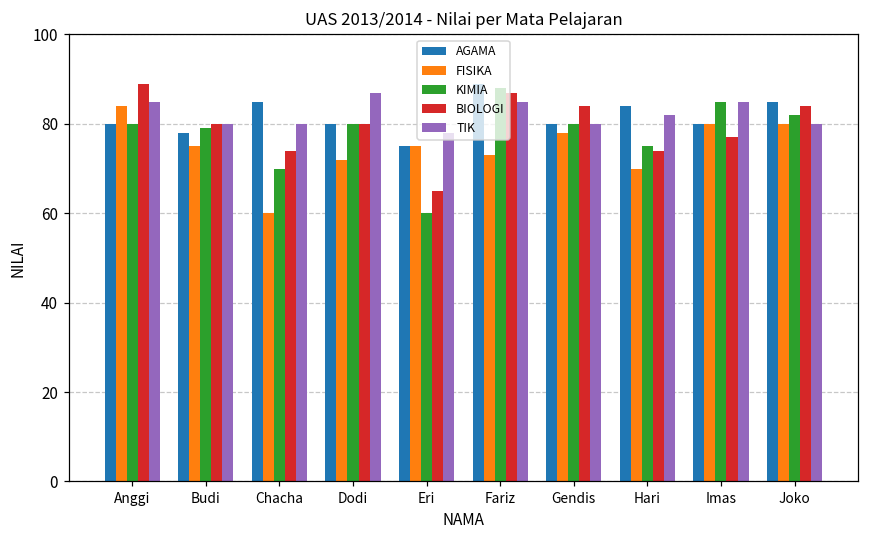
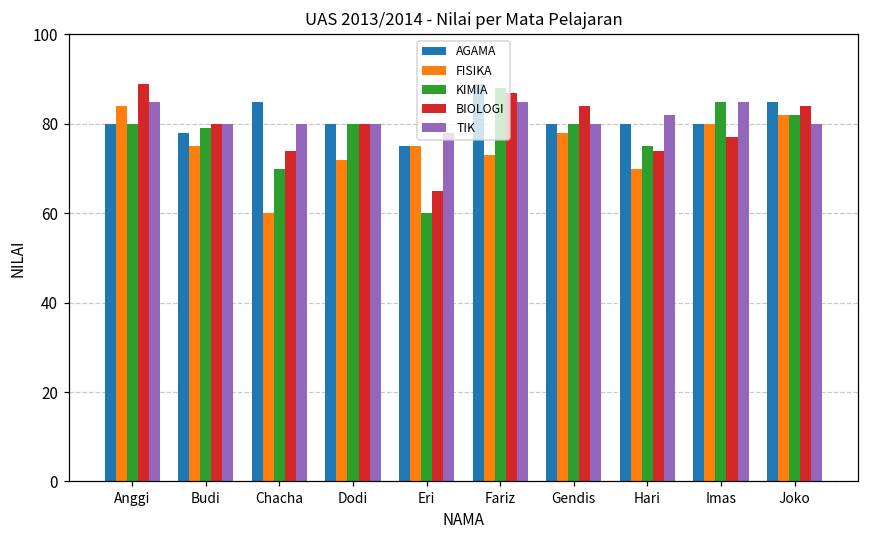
TIK, Dodi: 87 -> 80
AGAMA, Hari: 84 -> 80
FISIKA, Joko: 80 -> 82
